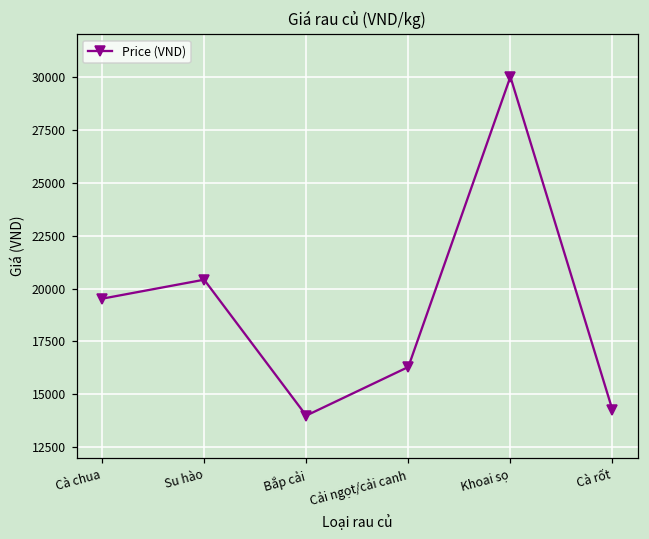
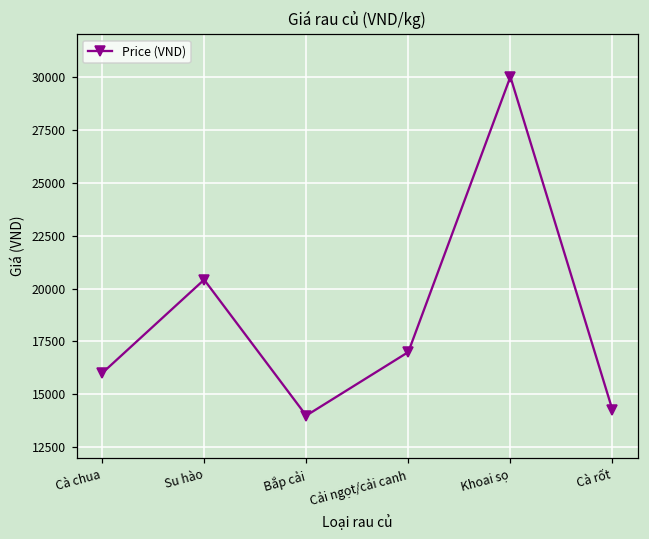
Cà chua: 19500 -> 16000
Cải ngọt/cải canh: 16300 -> 17000
